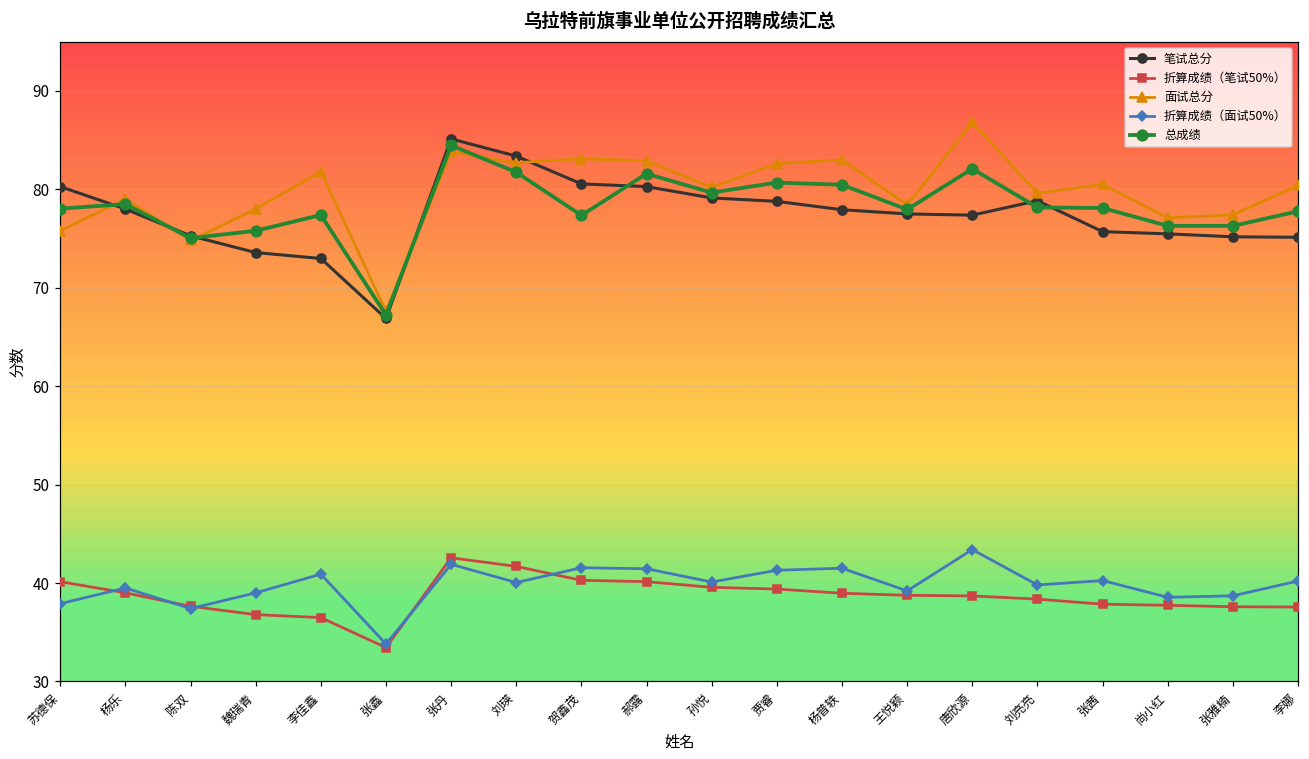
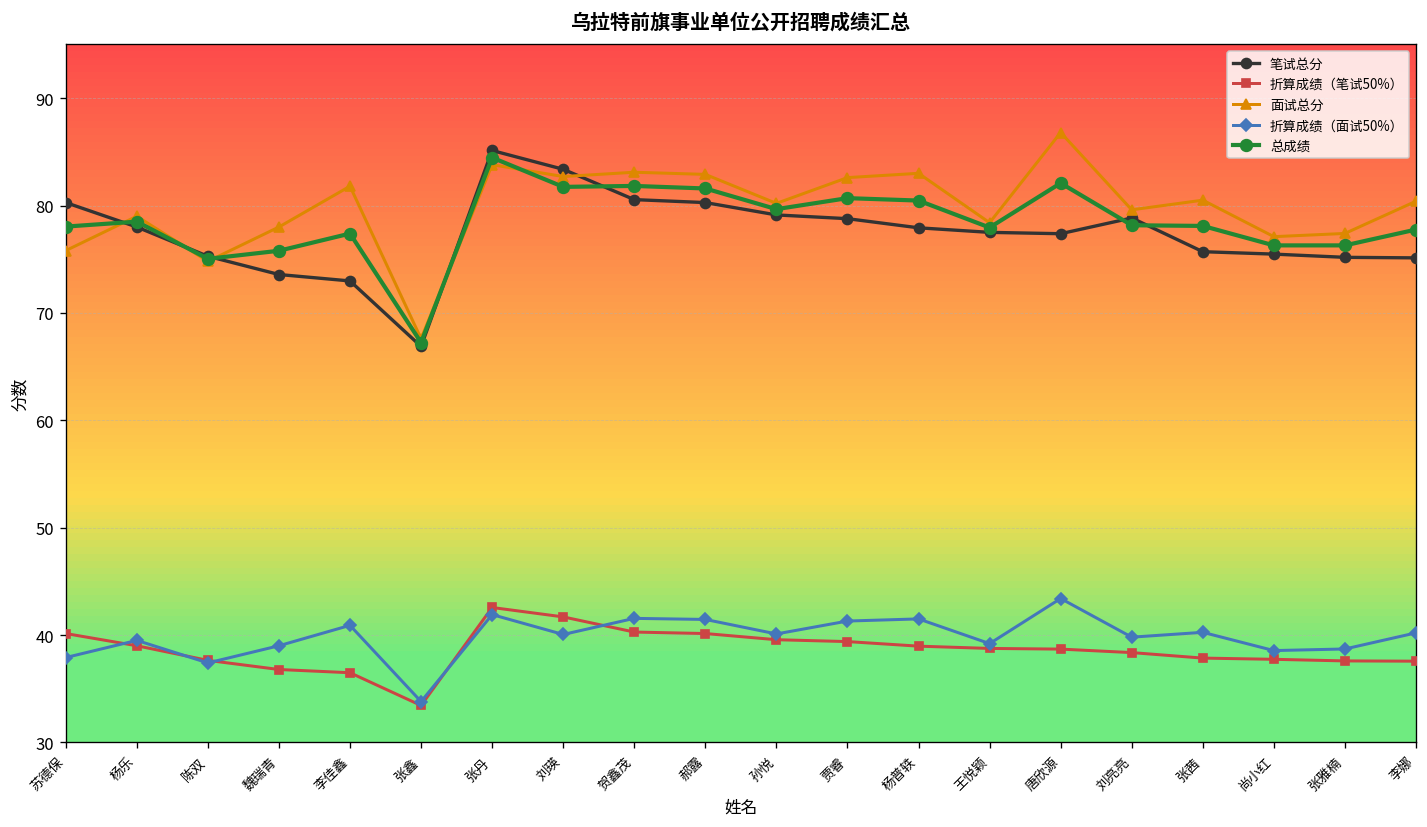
总成绩, 贺鑫茂: 77 -> 82
